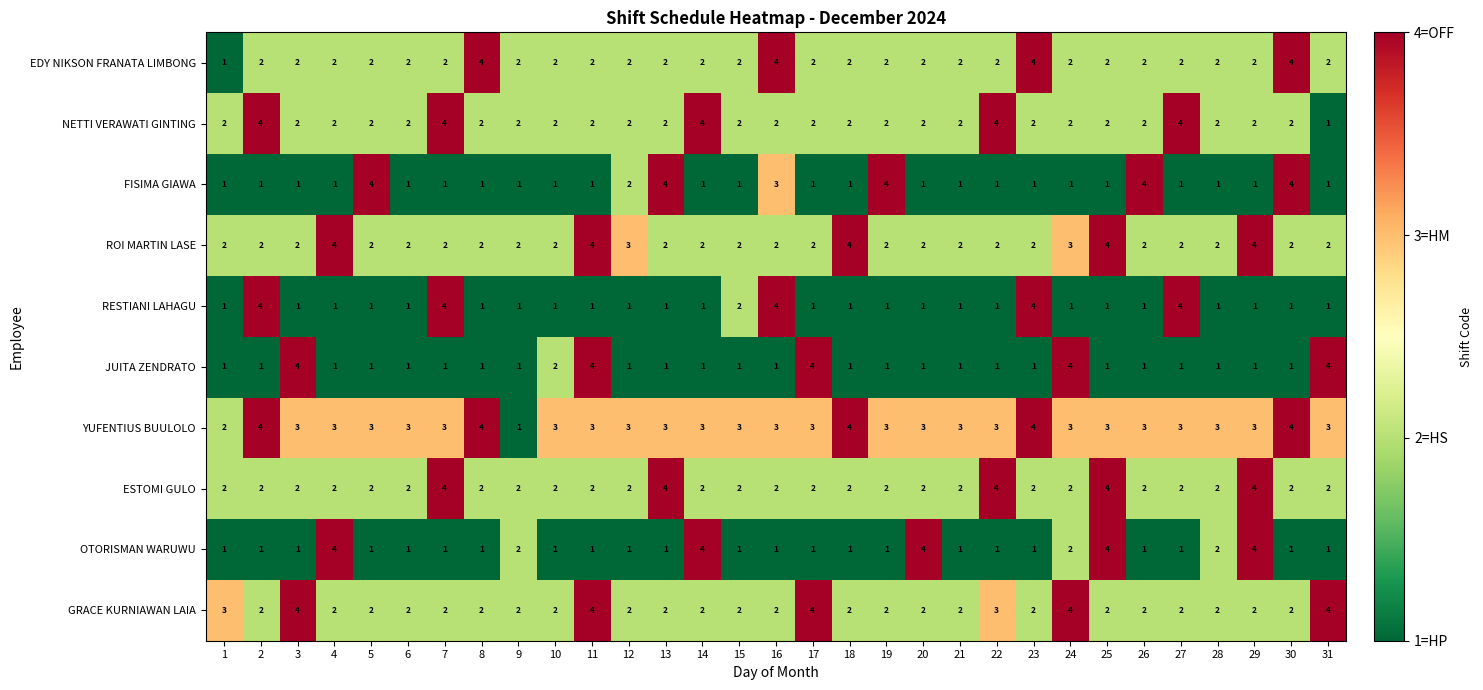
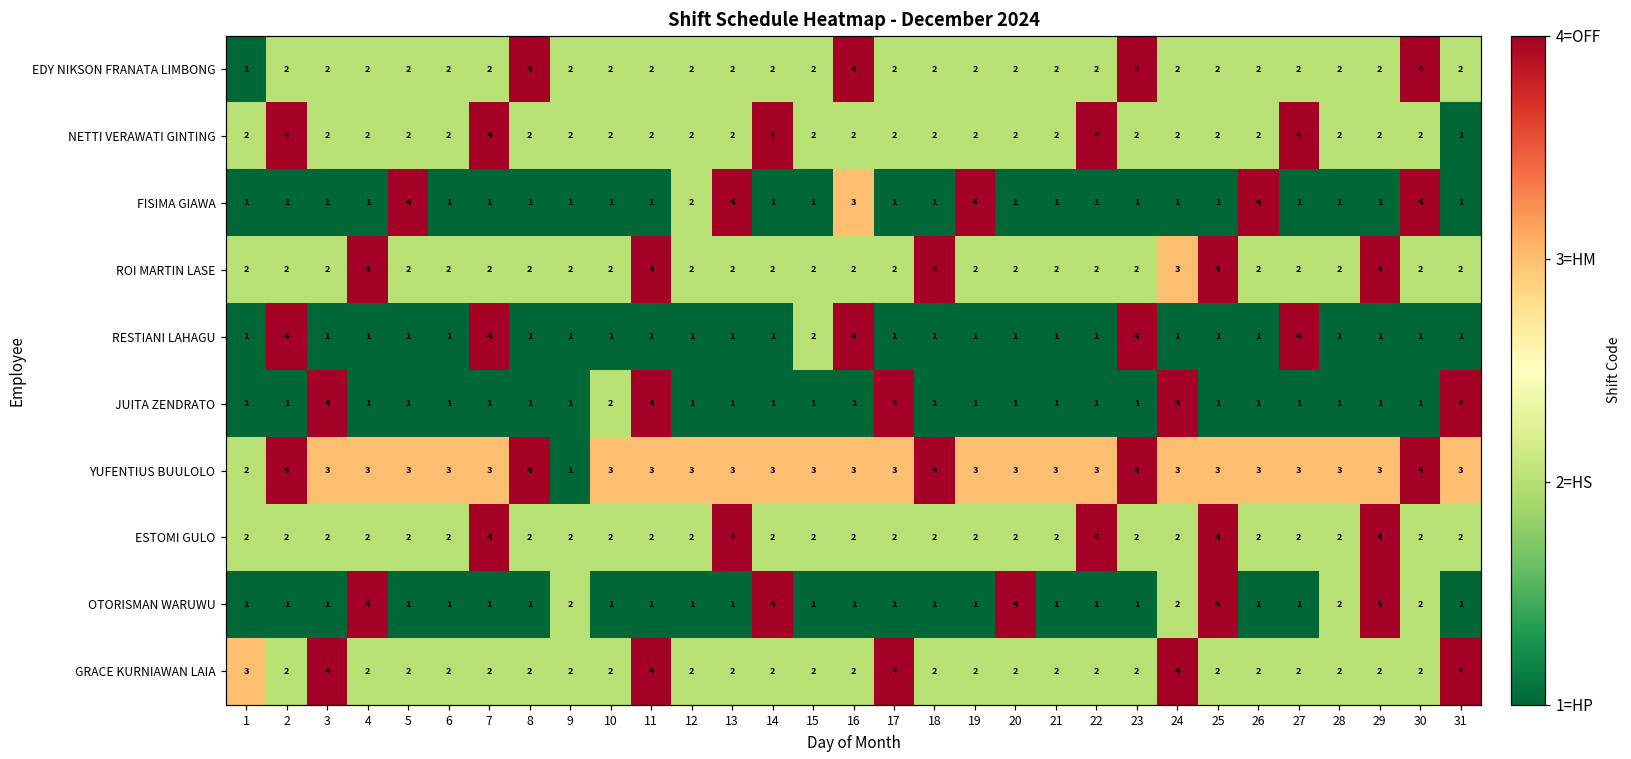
ROI MARTIN LASE, 12: 3 -> 2
OTORISMAN WARUWU, 30: 1 -> 2
GRACE KURNIAWAN LAIA, 22: 3 -> 2
